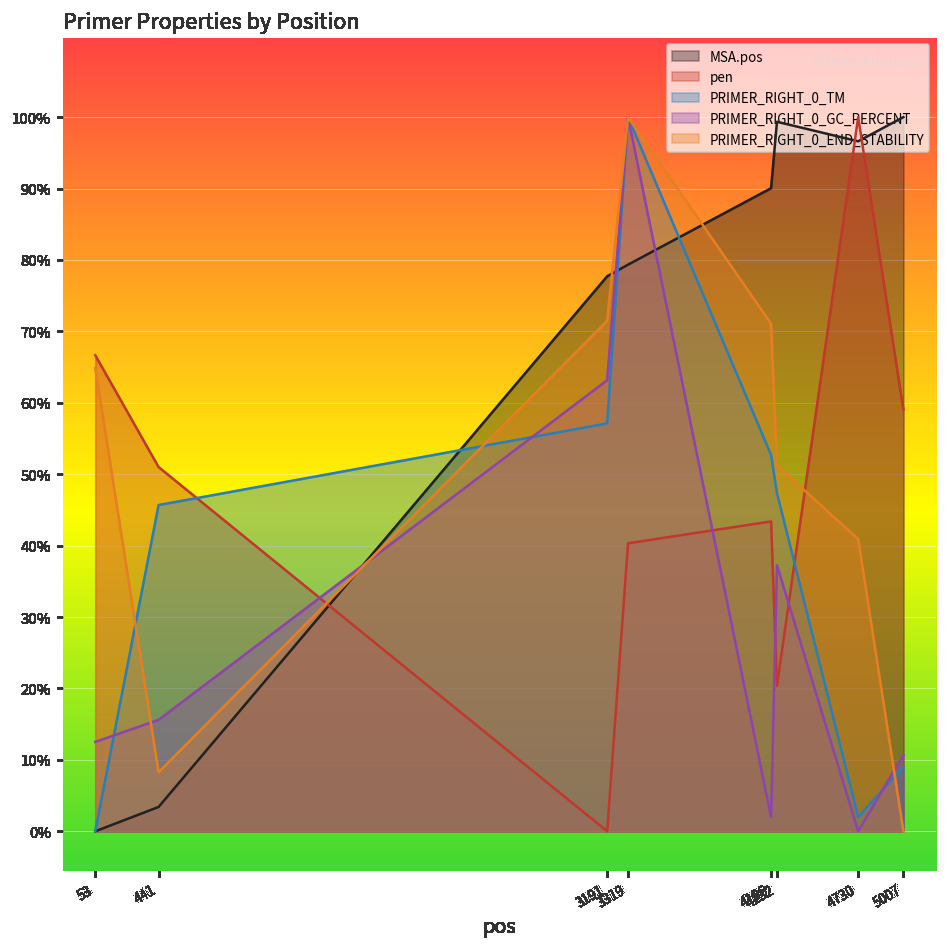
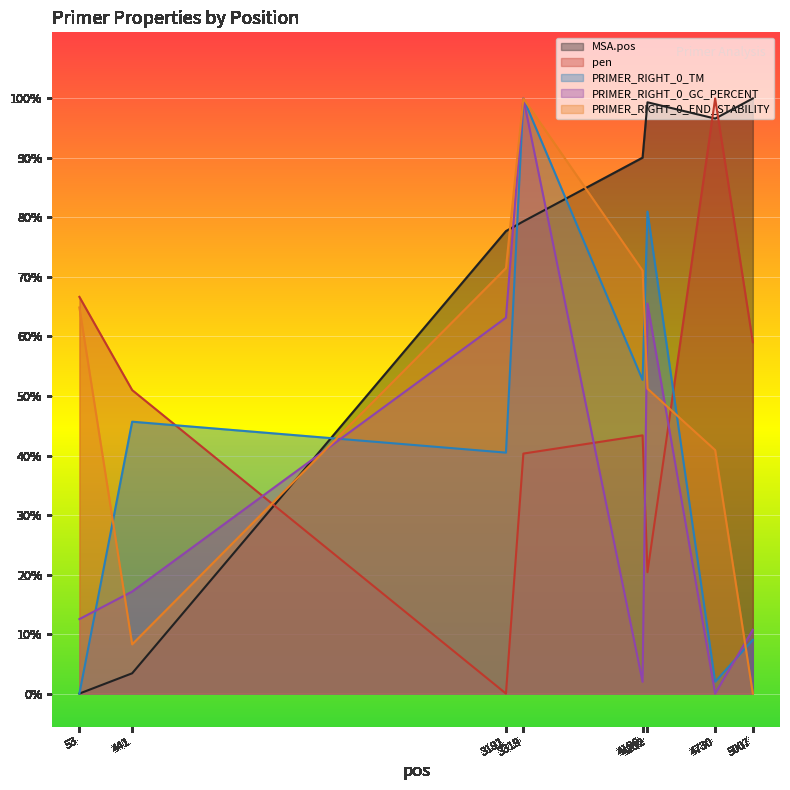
PRIMER_RIGHT_0_GC_PERCENT, 441: 16% -> 17%
PRIMER_RIGHT_0_TM, 3191: 57% -> 40%
PRIMER_RIGHT_0_TM, 4232: 47% -> 81%
PRIMER_RIGHT_0_GC_PERCENT, 4232: 37% -> 66%
